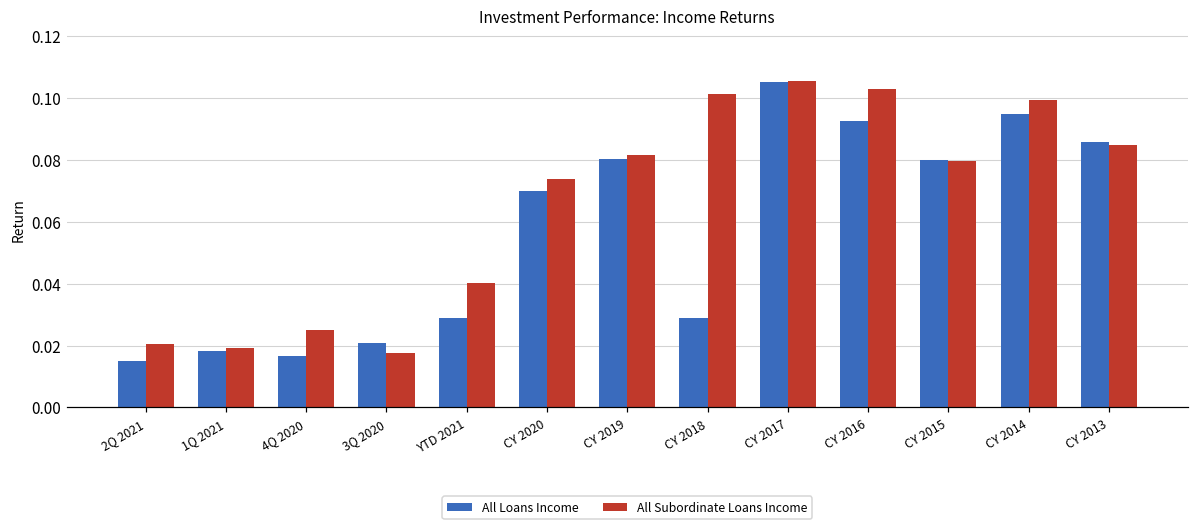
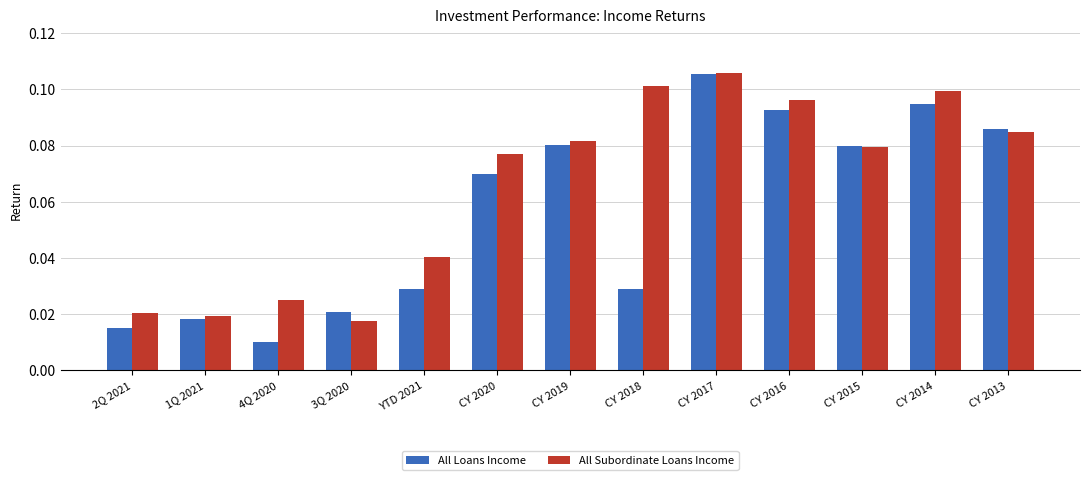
All Loans Income, 4Q 2020: 0.017 -> 0.010
All Subordinate Loans Income, CY 2020: 0.074 -> 0.077
All Subordinate Loans Income, CY 2016: 0.103 -> 0.096
